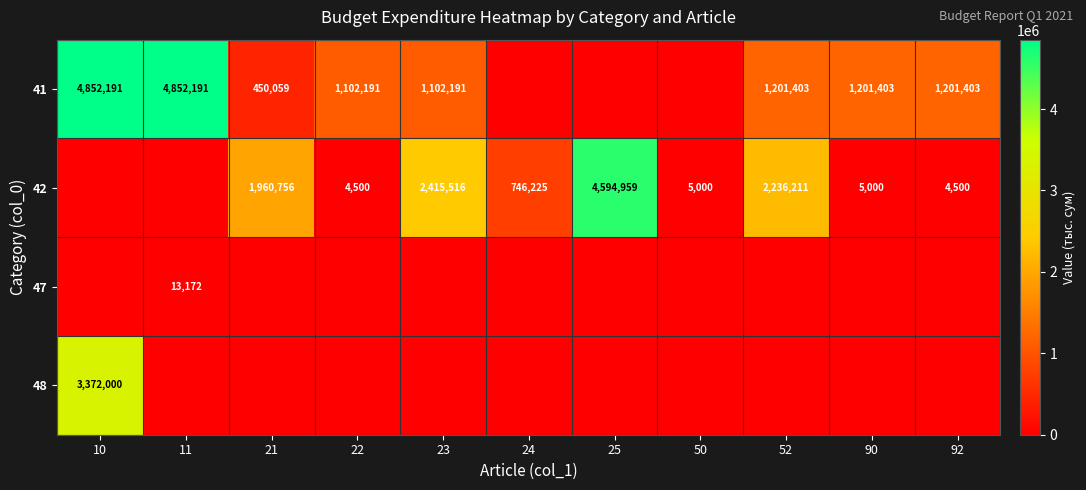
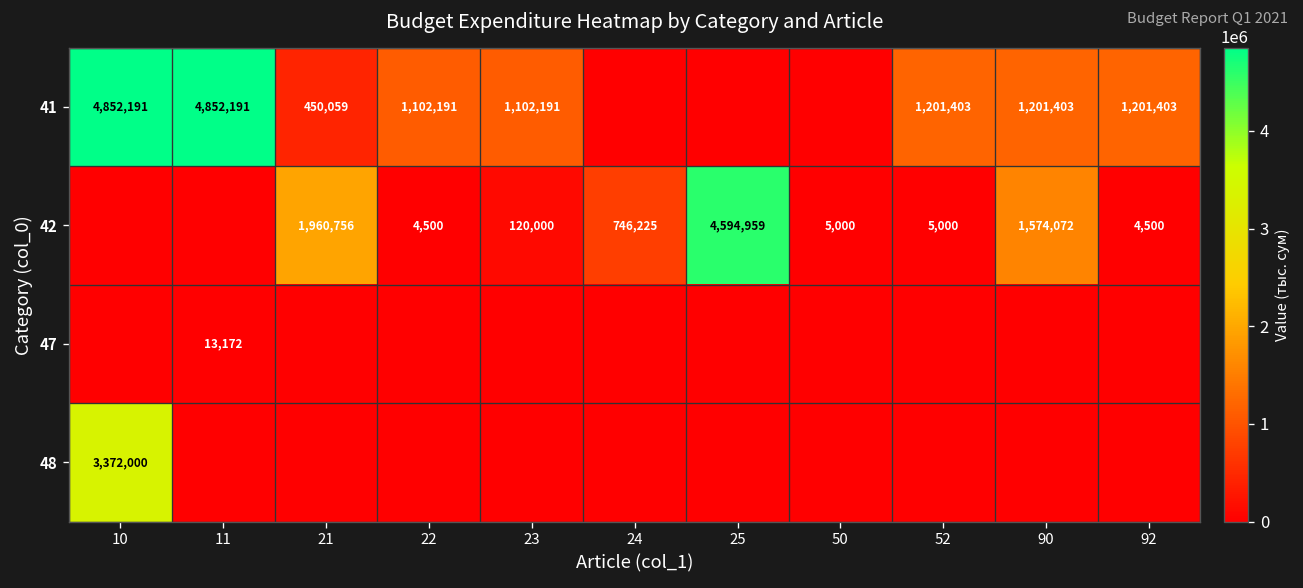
42, 23: 2,415,516 -> 120,000
42, 52: 2,236,211 -> 5,000
42, 90: 5,000 -> 1,574,072
